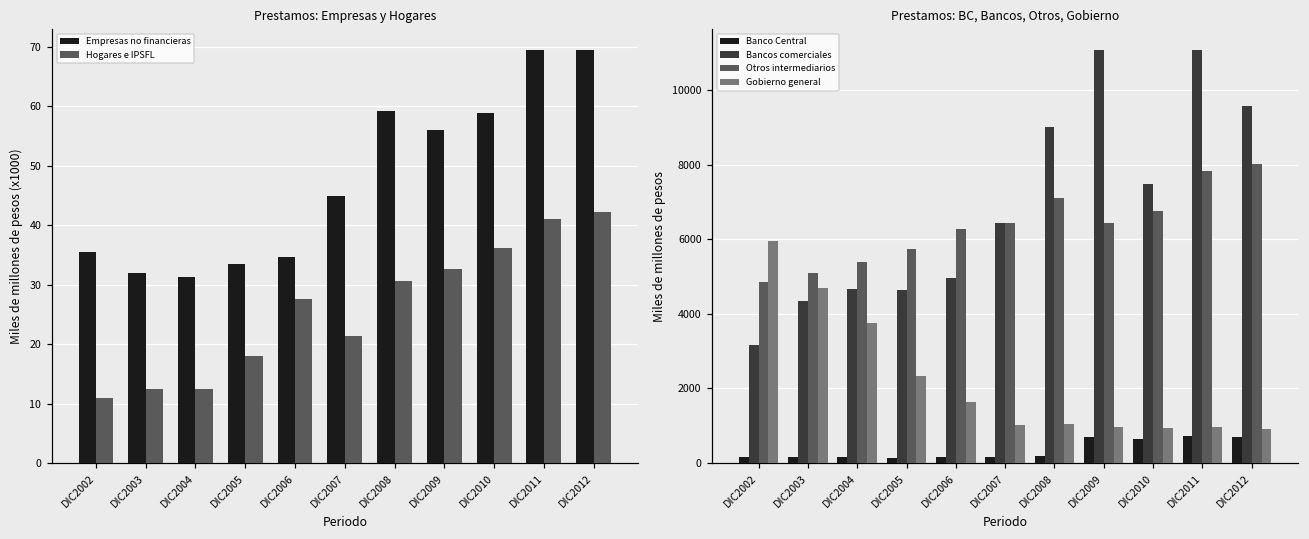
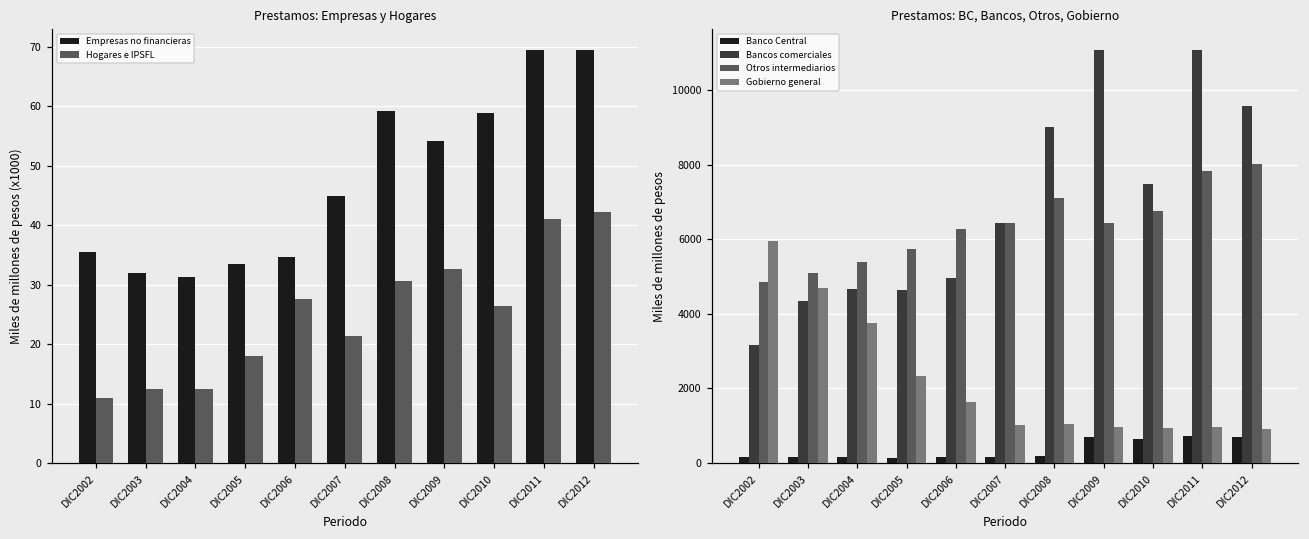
Prestamos: Empresas y Hogares, Empresas no financieras, DIC2009: 56 -> 54
Prestamos: Empresas y Hogares, Hogares e IPSFL, DIC2010: 36 -> 26
